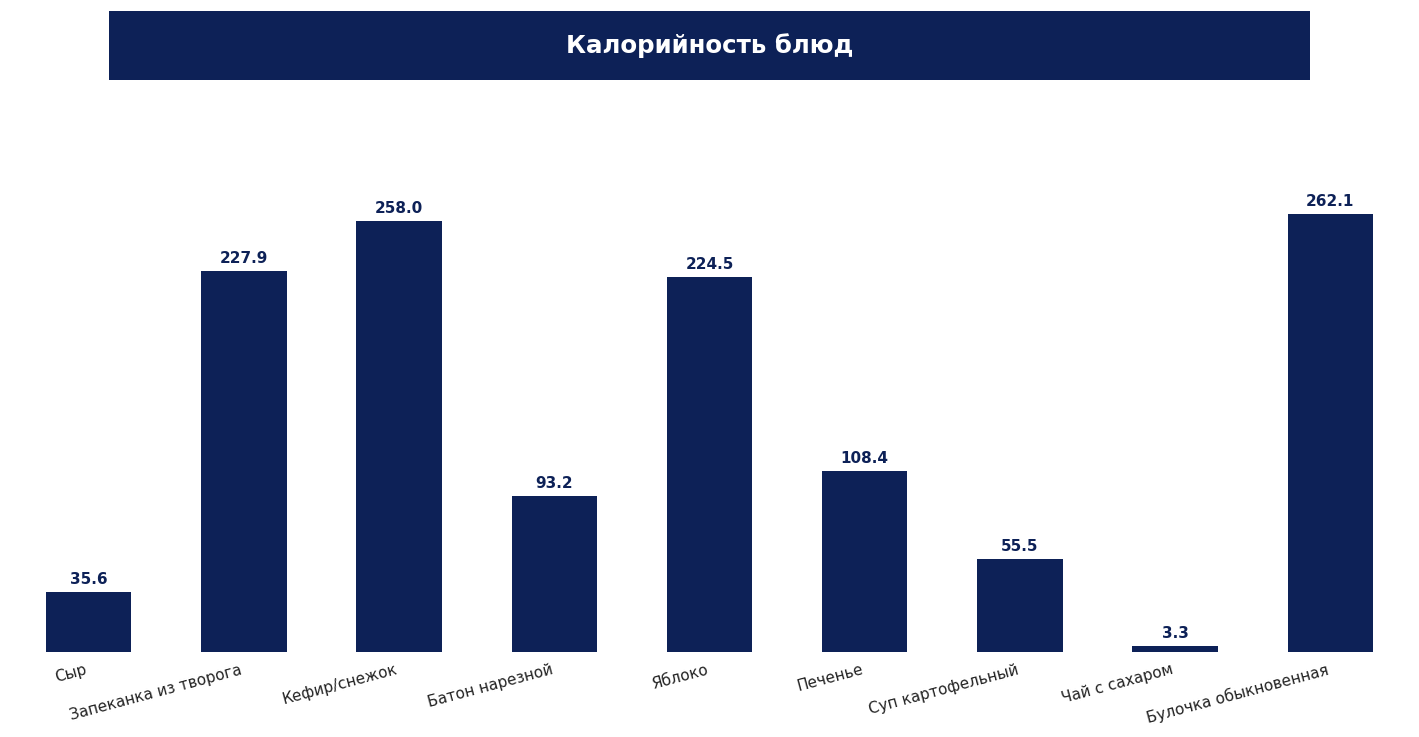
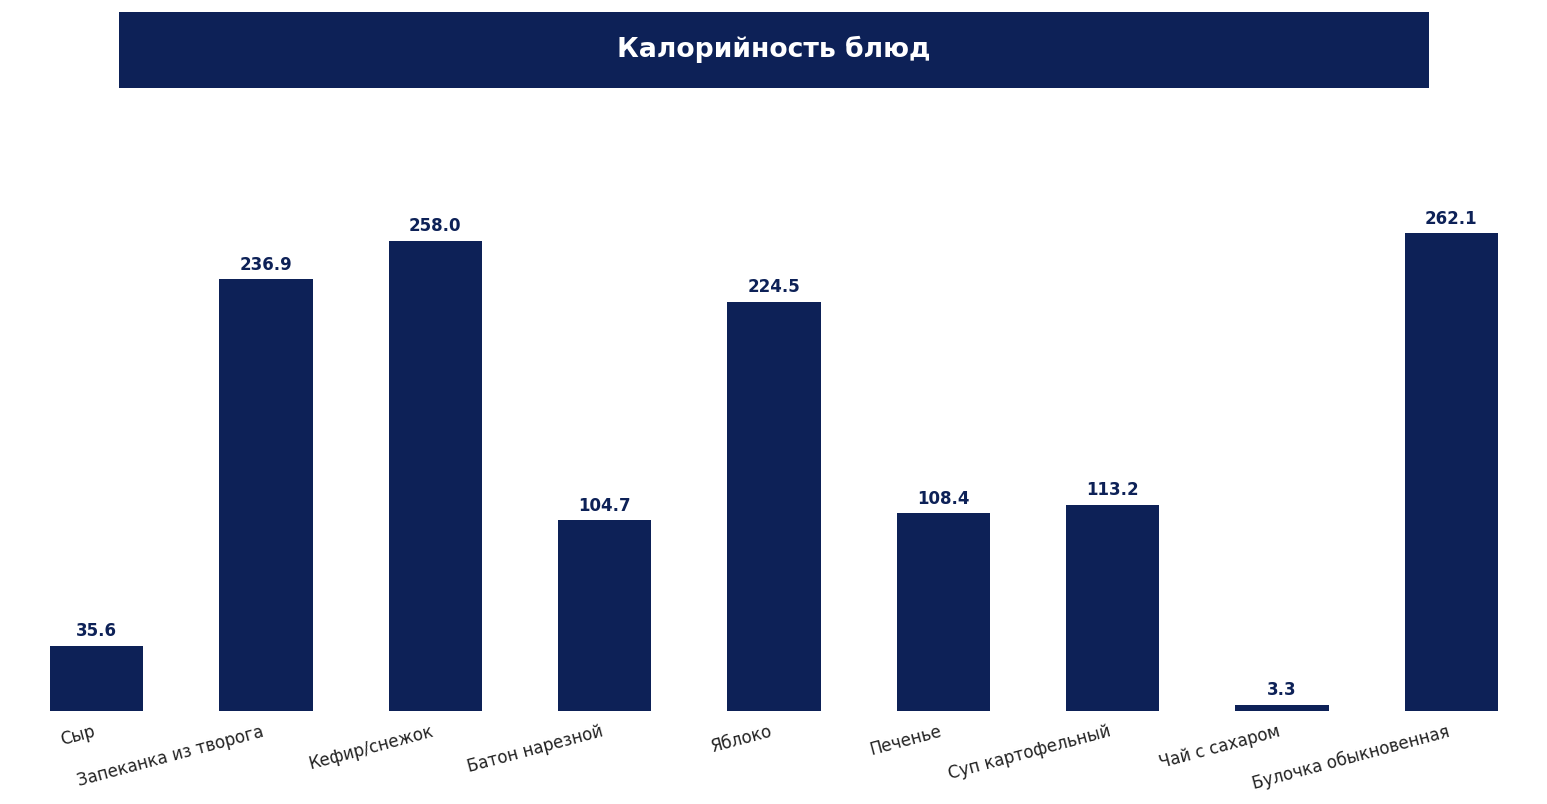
Запеканка из творога: 227.9 -> 236.9
Батон нарезной: 93.2 -> 104.7
Суп картофельный: 55.5 -> 113.2
